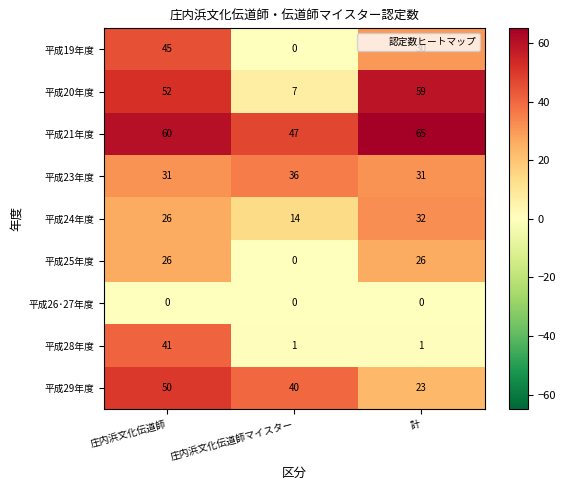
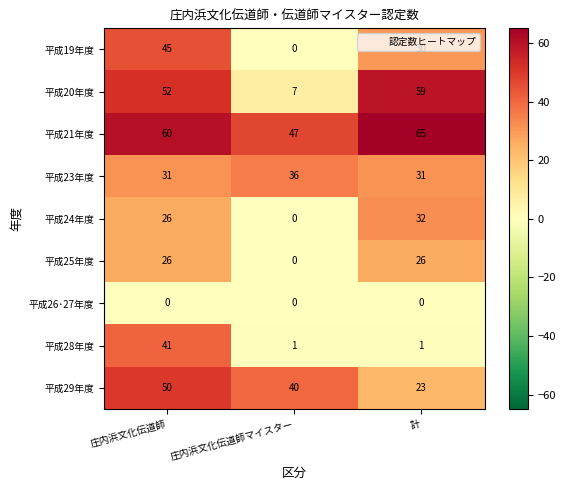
平成24年度, 庄内浜文化伝道師マイスター: 14 -> 0
